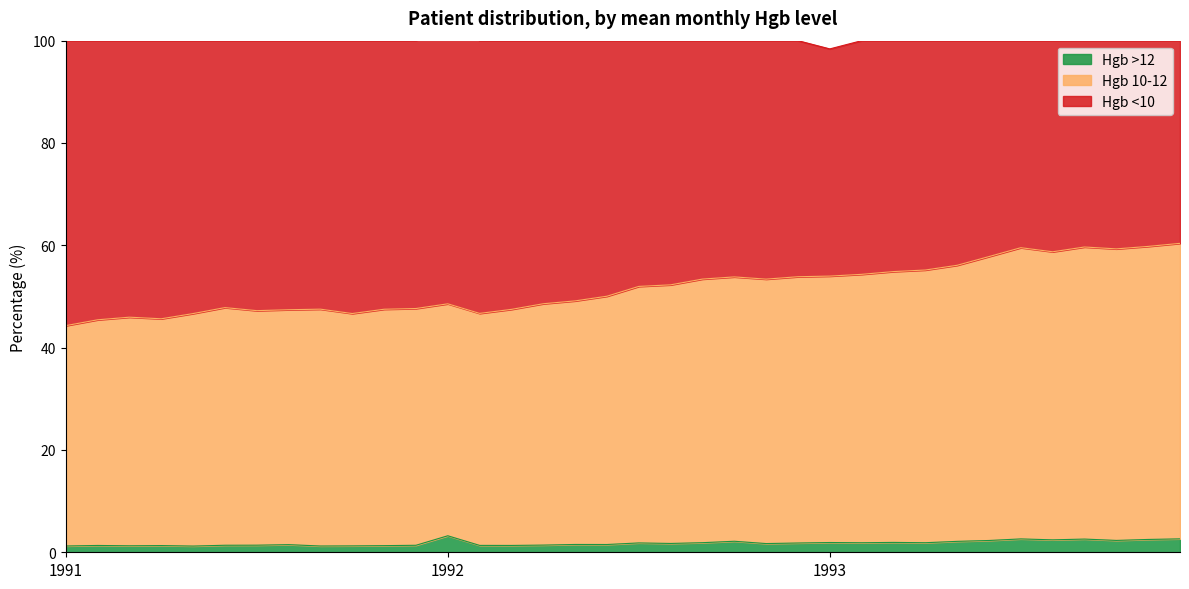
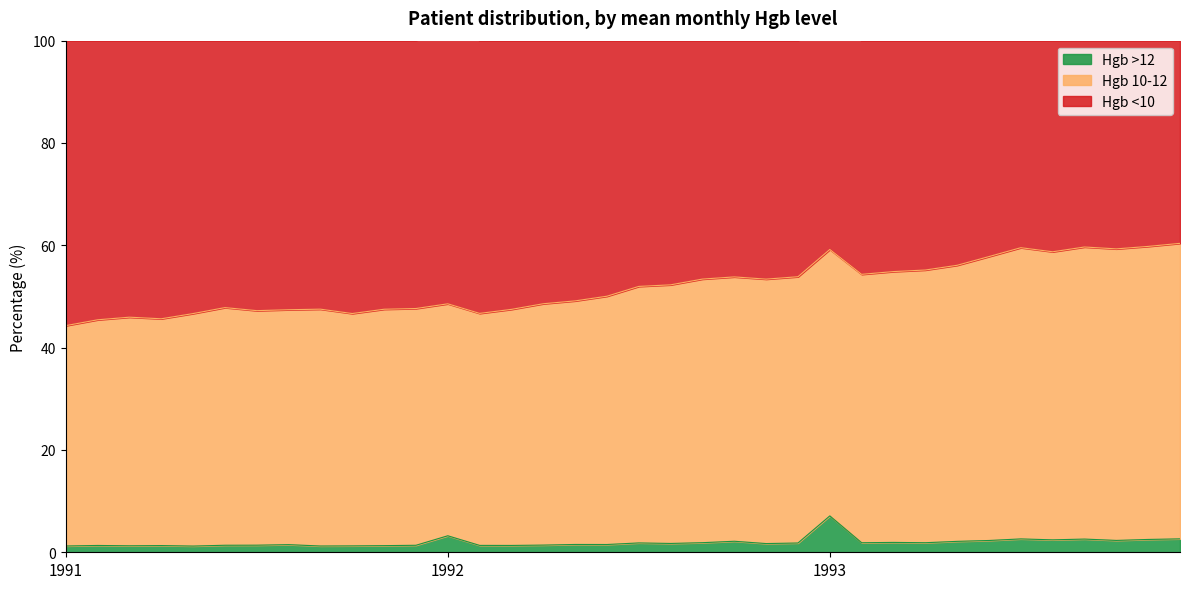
Hgb >12, 1993: 2 -> 7
